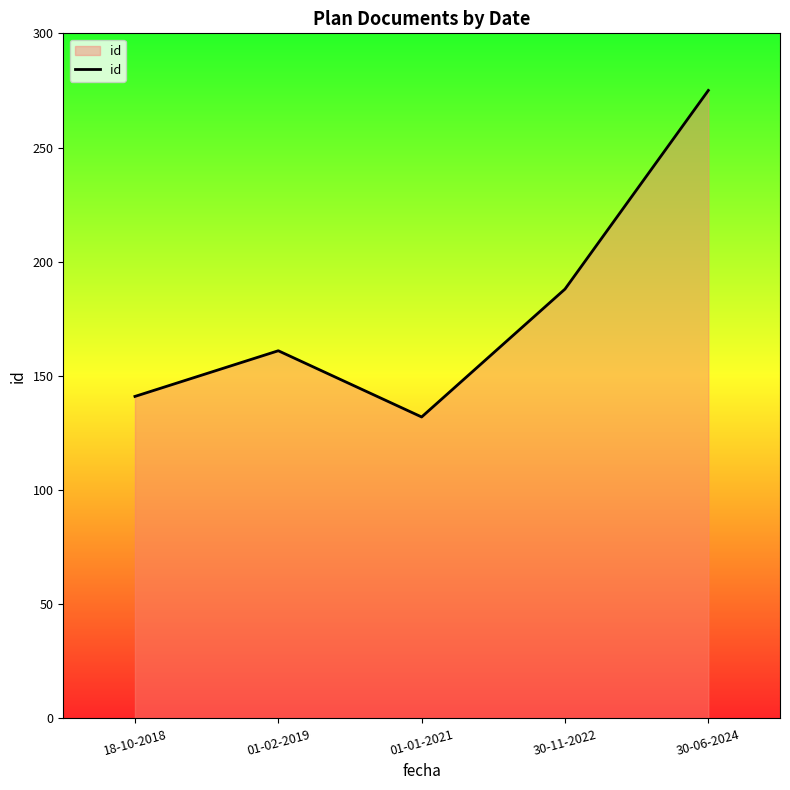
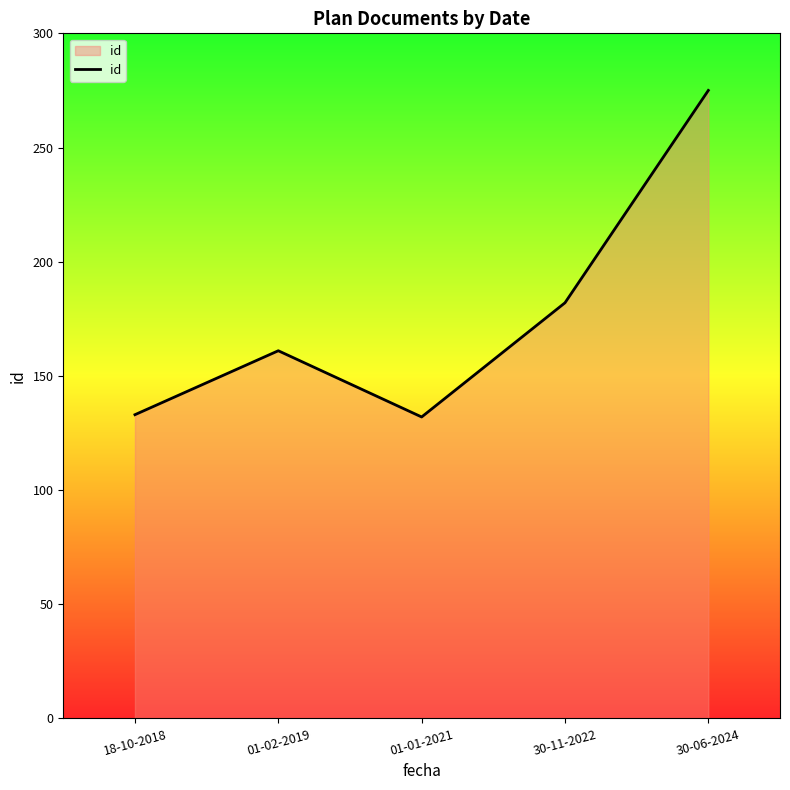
18-10-2018: 141 -> 133
30-11-2022: 188 -> 182
